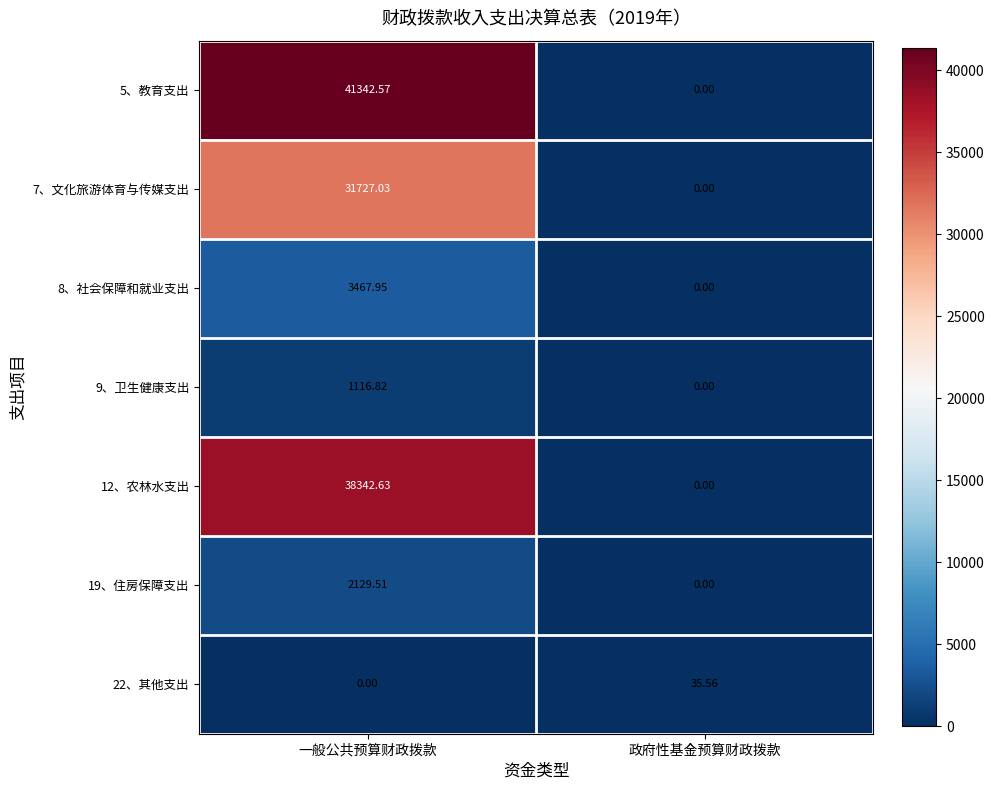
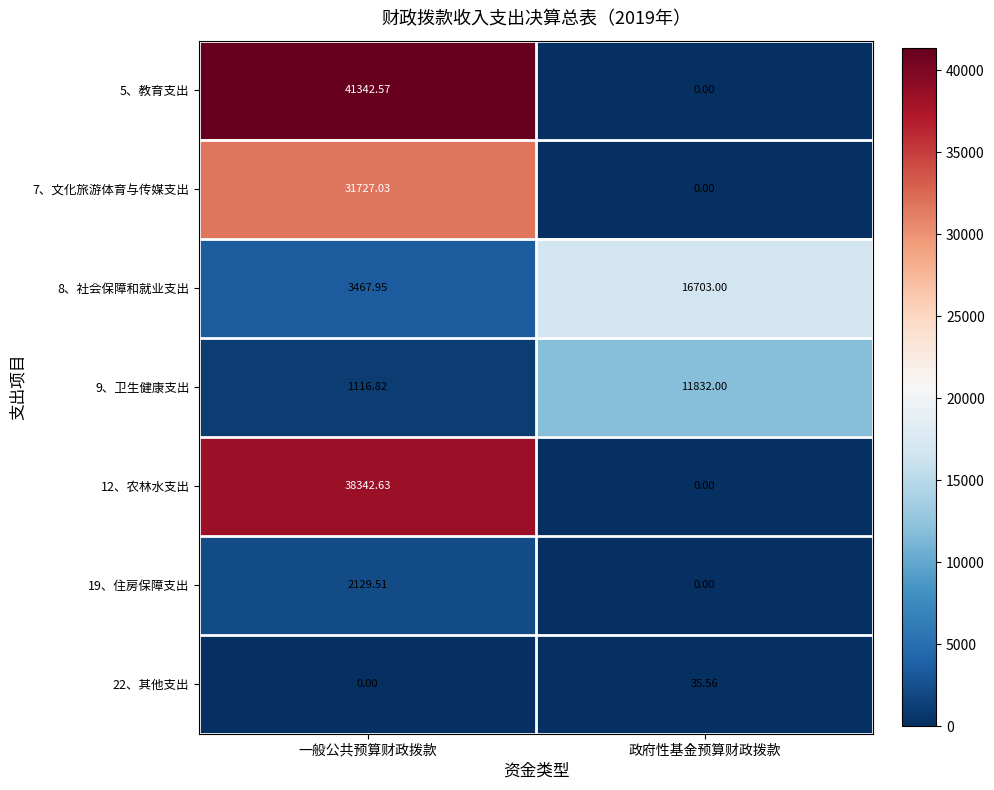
8、社会保障和就业支出, 政府性基金预算财政拨款: 0.00 -> 16703.00
9、卫生健康支出, 政府性基金预算财政拨款: 0.00 -> 11832.00
